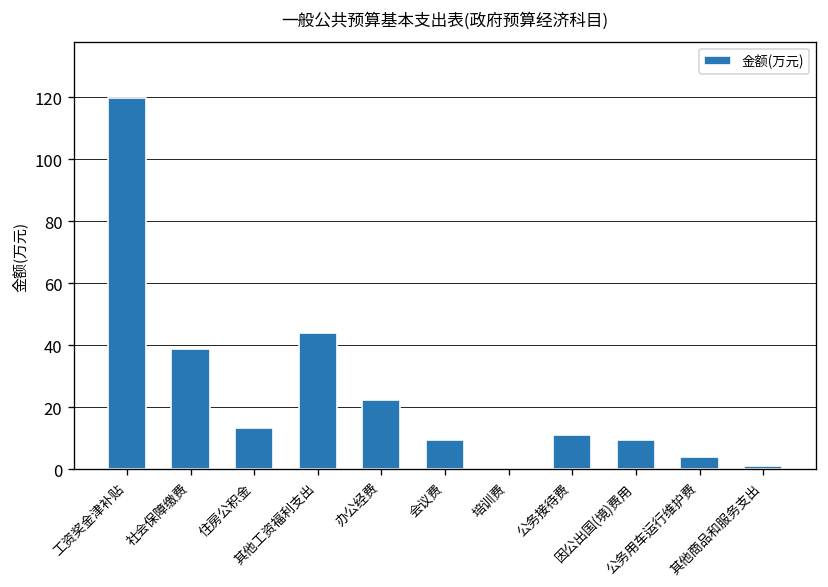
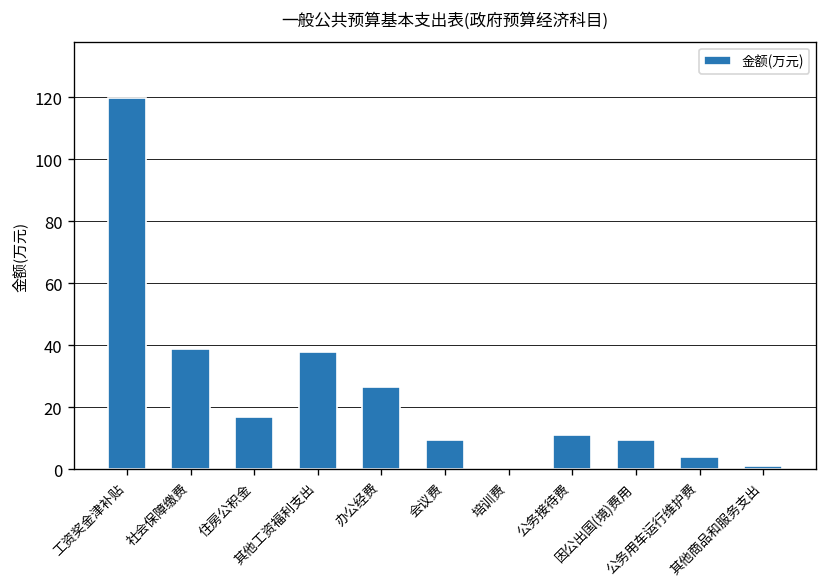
住房公积金: 13 -> 17
其他工资福利支出: 44 -> 38
办公经费: 22 -> 27
